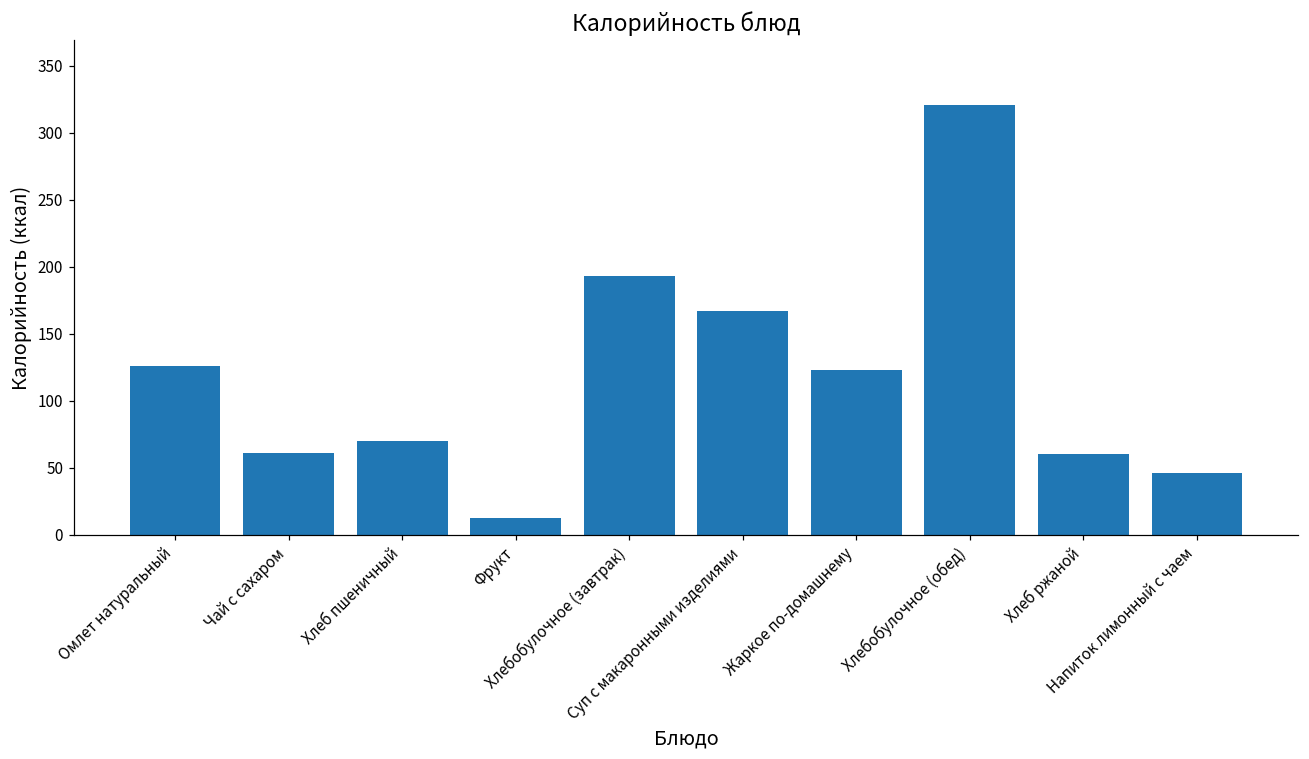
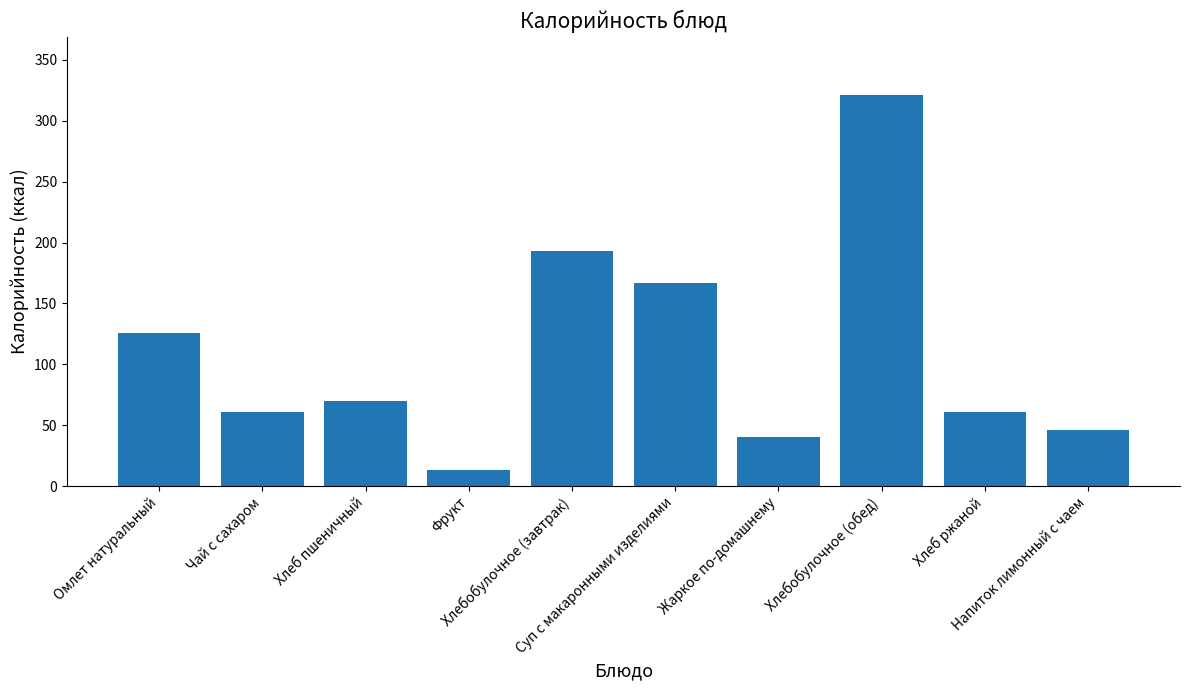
Жаркое по-домашнему: 123 -> 41
